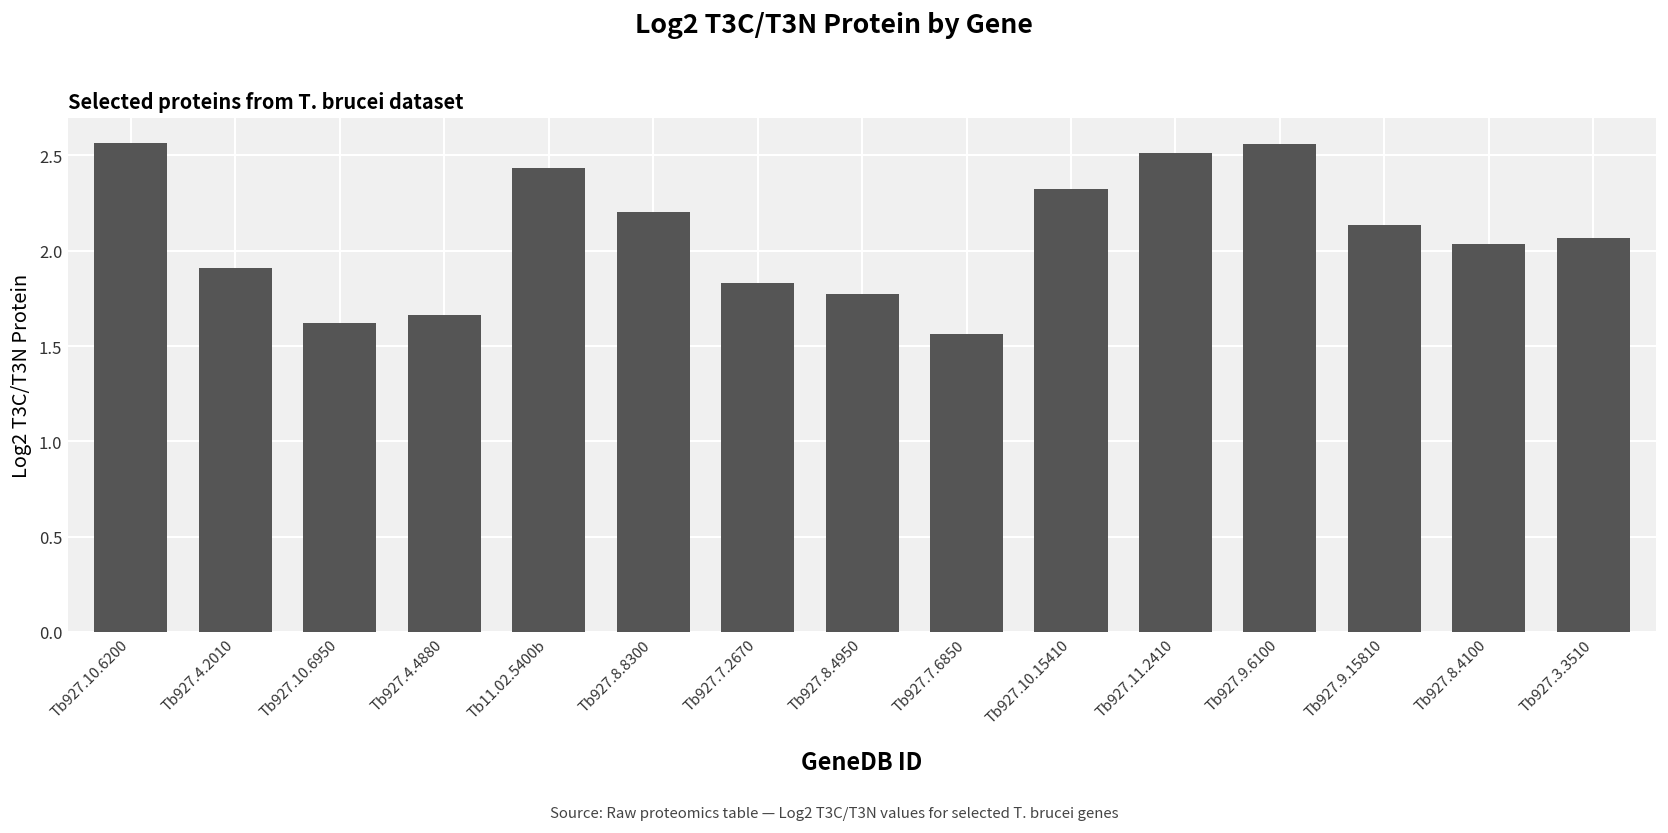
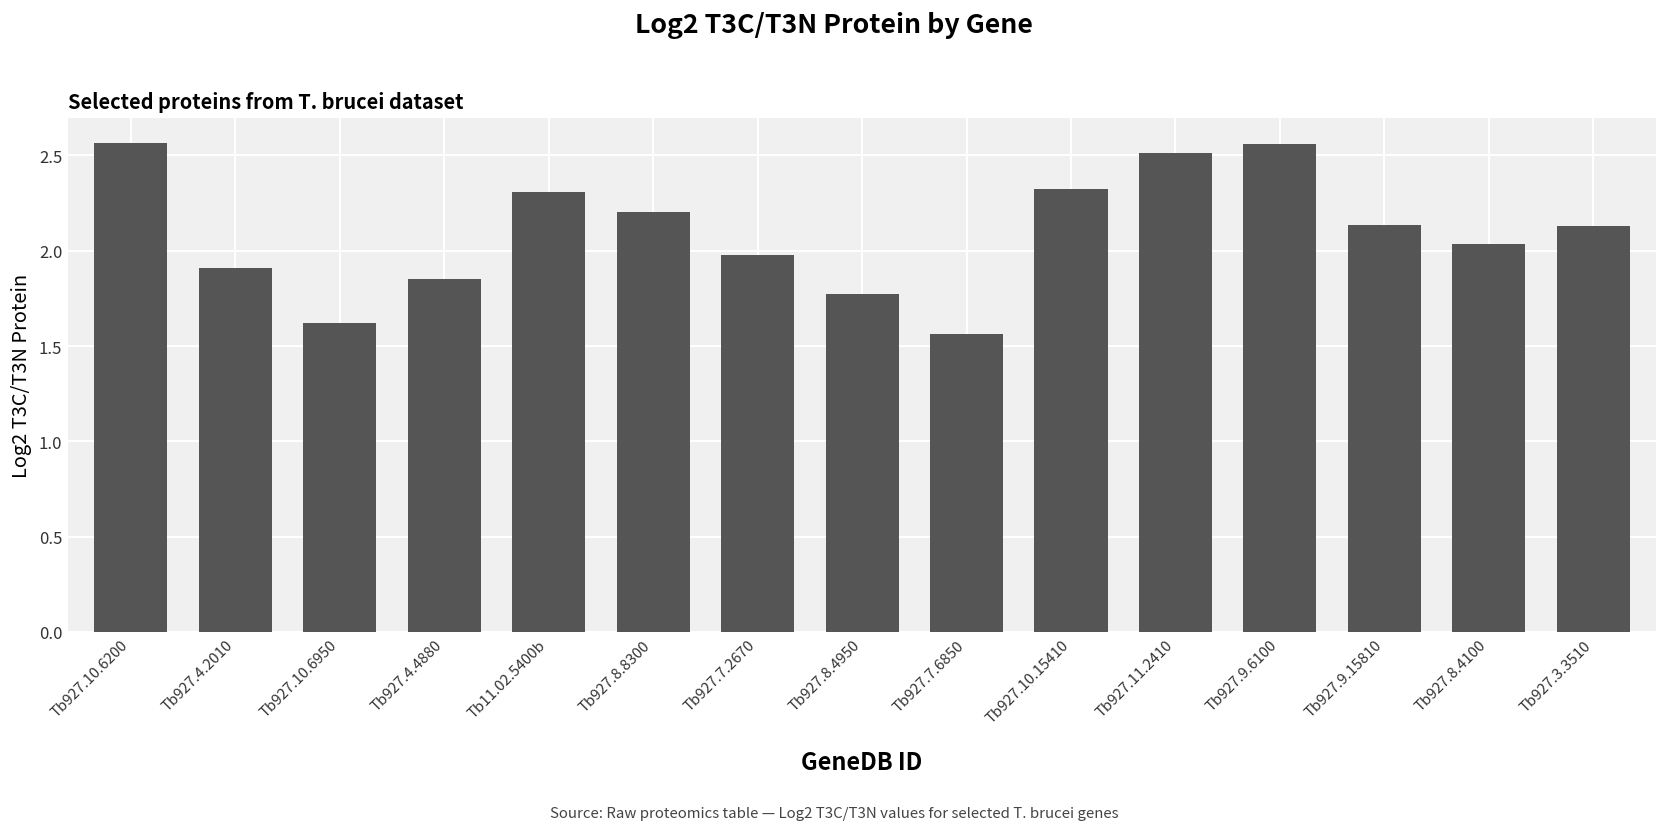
Tb927.4.4880: 1.66 -> 1.85
Tb11.02.5400b: 2.44 -> 2.31
Tb927.7.2670: 1.83 -> 1.98
Tb927.3.3510: 2.07 -> 2.13
